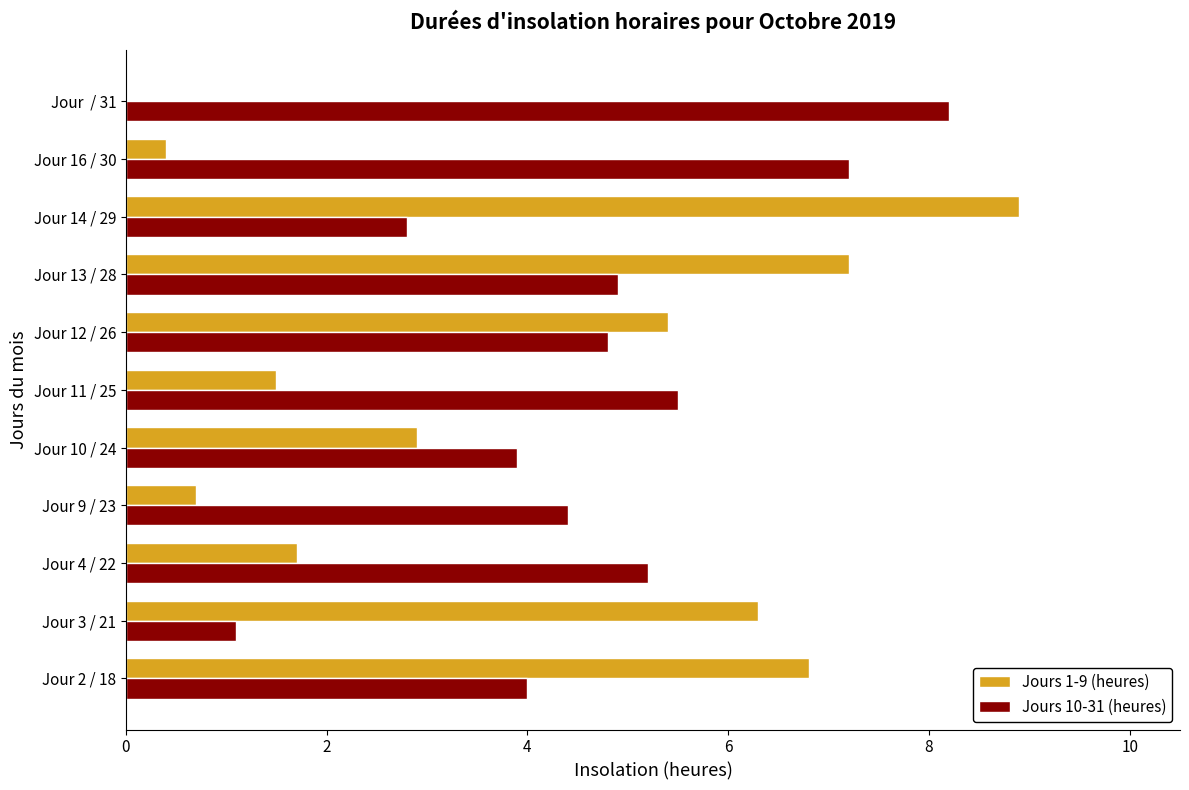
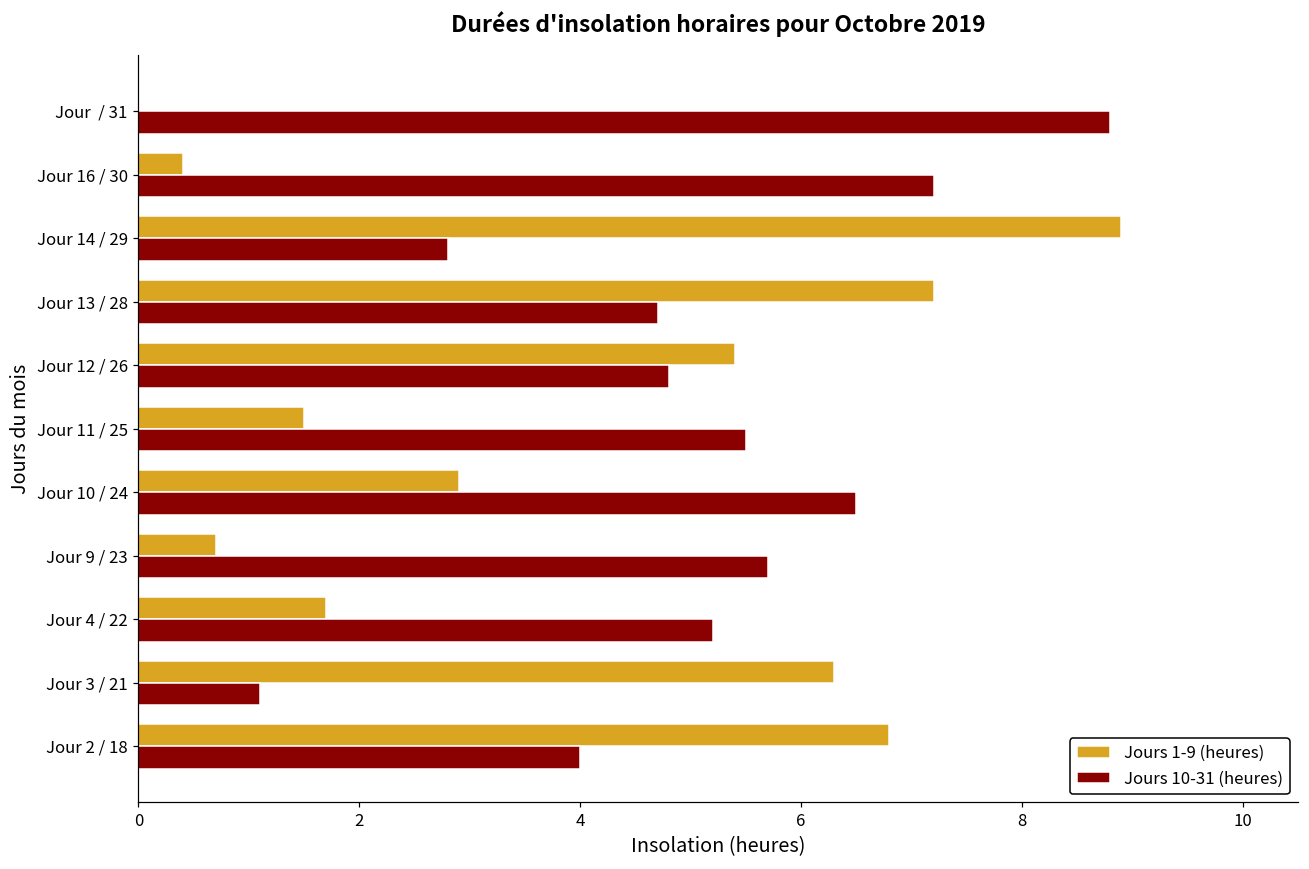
Jours 10-31 (heures), Jour / 31: 8.2 -> 8.8
Jours 10-31 (heures), Jour 13 / 28: 4.9 -> 4.7
Jours 10-31 (heures), Jour 10 / 24: 3.9 -> 6.5
Jours 10-31 (heures), Jour 9 / 23: 4.4 -> 5.7
